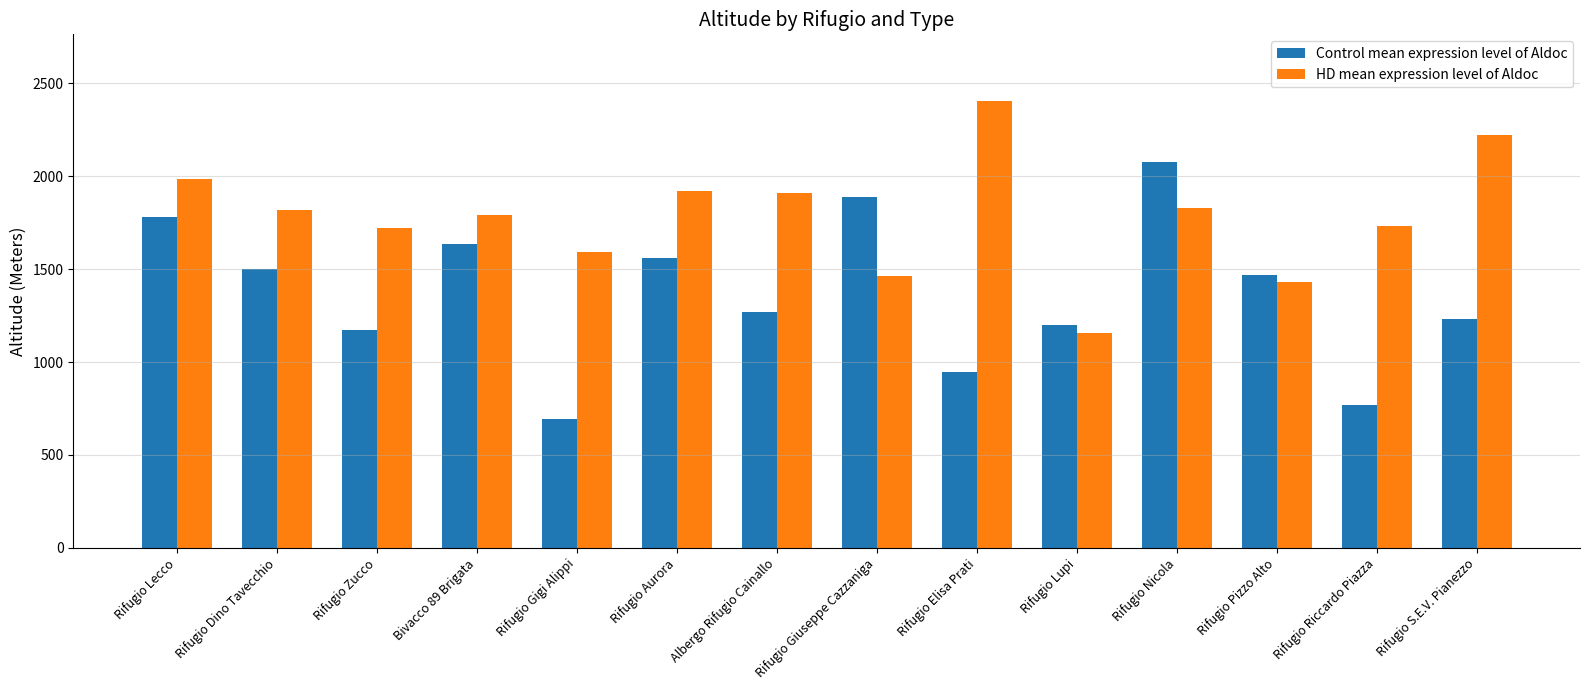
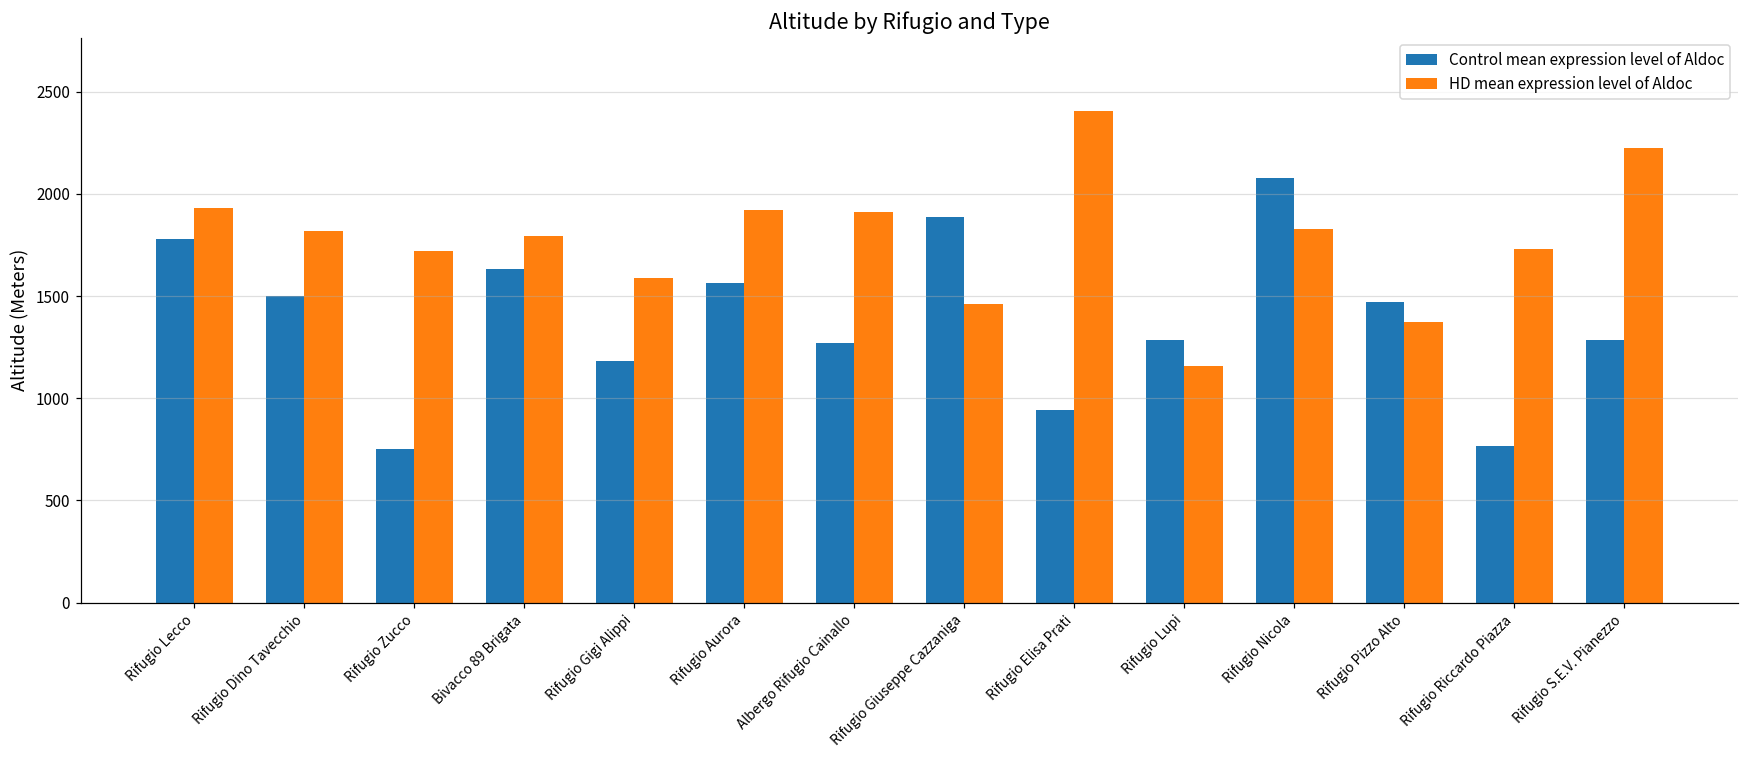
HD mean expression level of Aldoc, Rifugio Lecco: 1990 -> 1930
Control mean expression level of Aldoc, Rifugio Zucco: 1170 -> 750
Control mean expression level of Aldoc, Rifugio Gigi Alippi: 690 -> 1180
Control mean expression level of Aldoc, Rifugio Lupi: 1200 -> 1290
HD mean expression level of Aldoc, Rifugio Pizzo Alto: 1430 -> 1370
Control mean expression level of Aldoc, Rifugio S.E.V. Pianezzo: 1230 -> 1280
